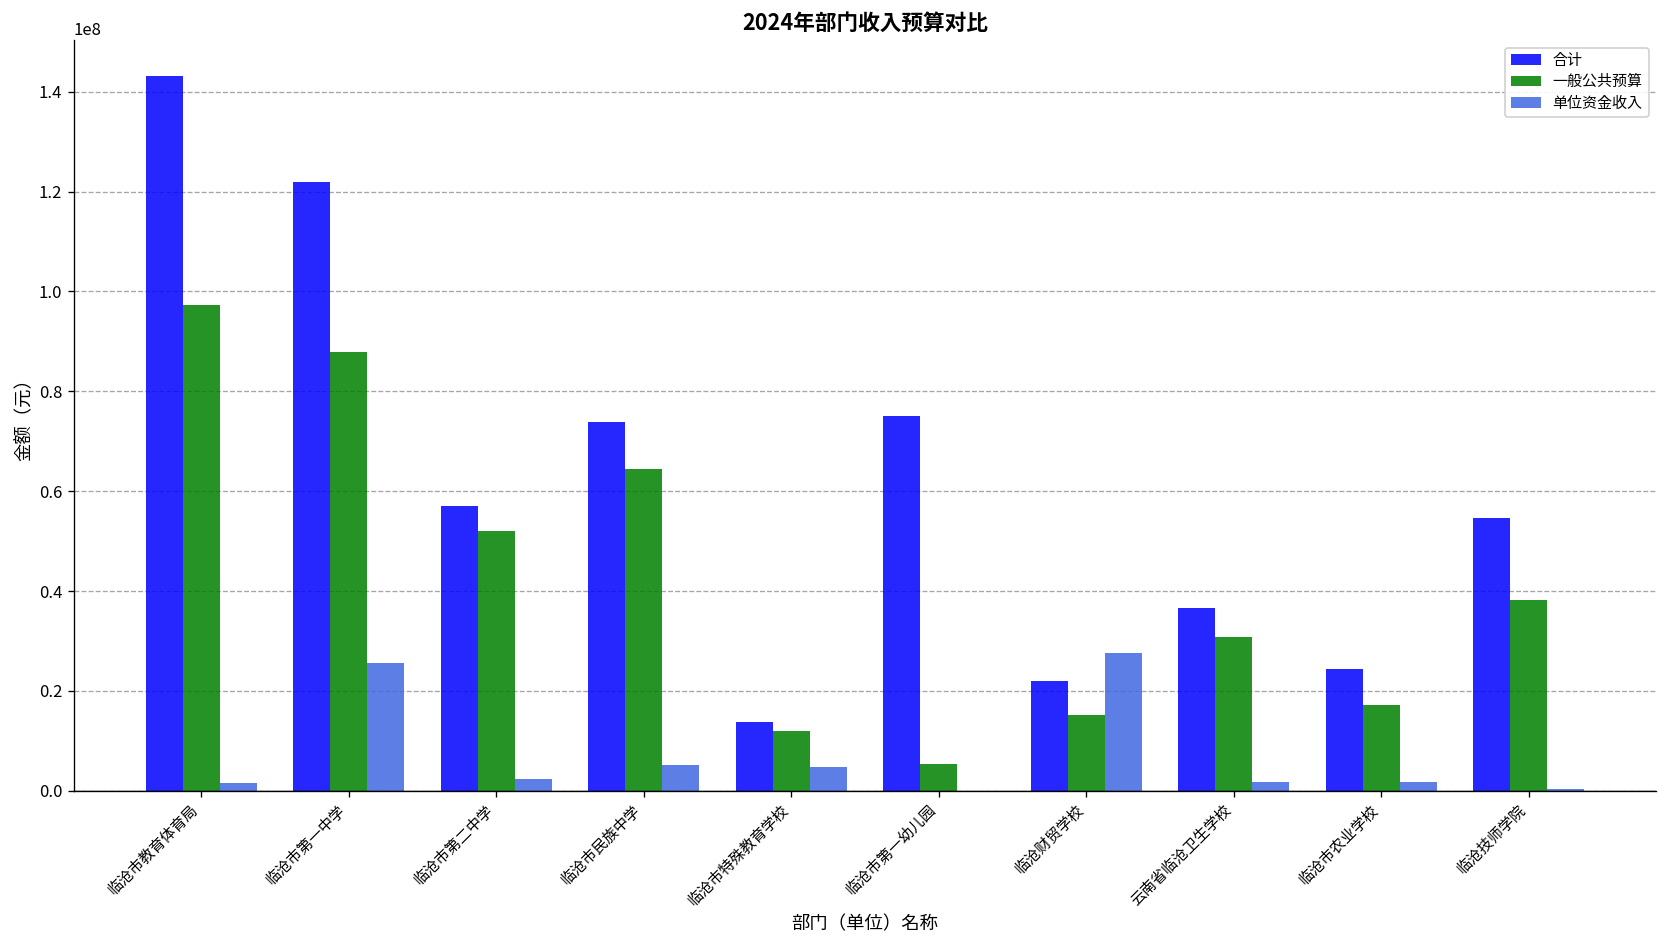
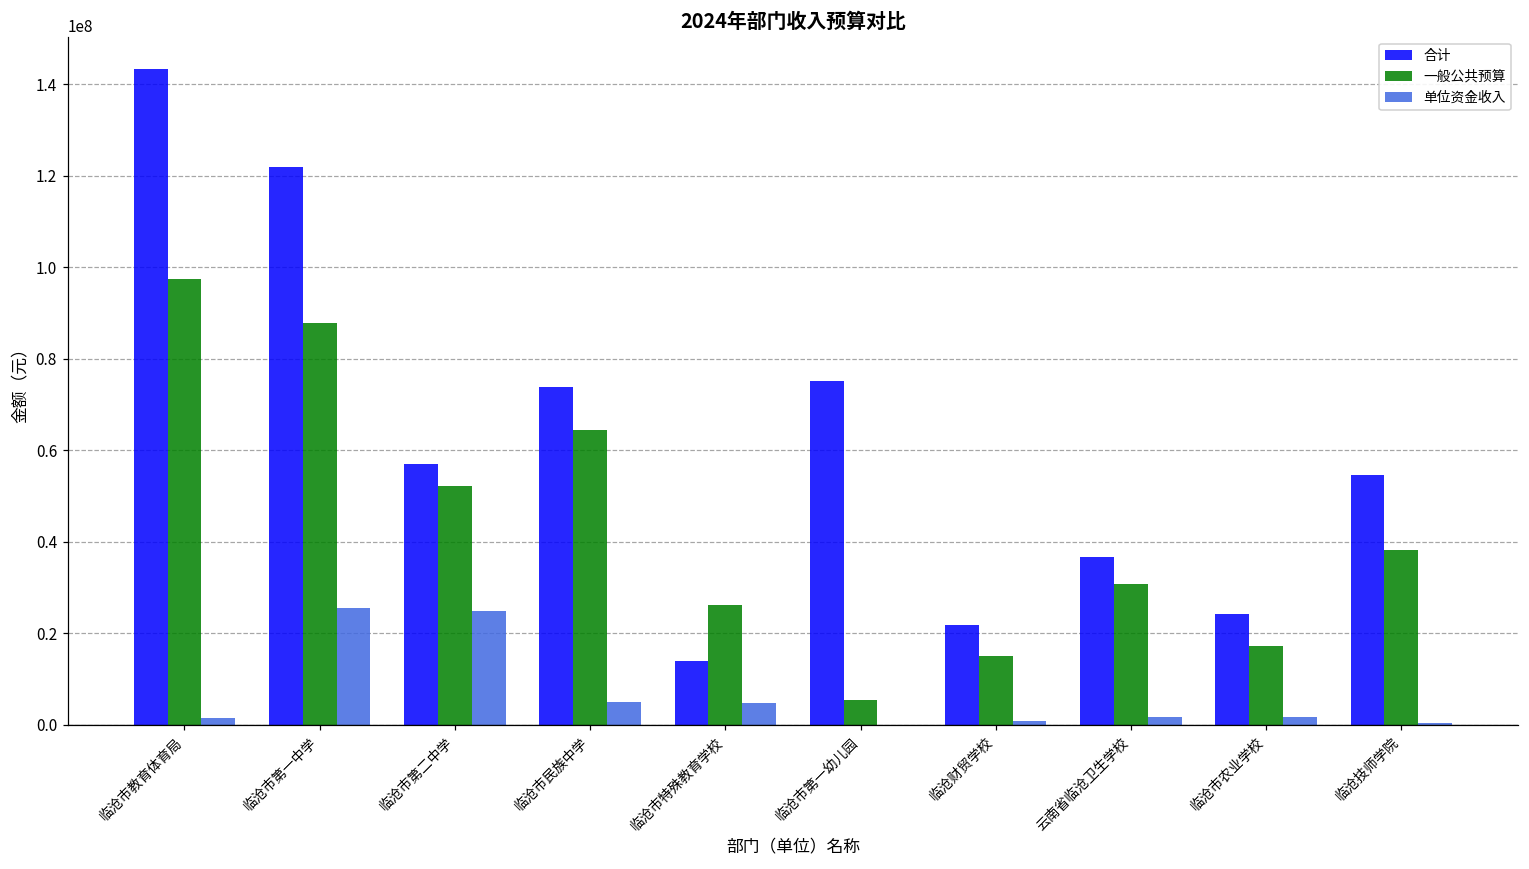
单位资金收入, 临沧市第二中学: 2000000 -> 25000000
一般公共预算, 临沧市特殊教育学校: 12000000 -> 26000000
单位资金收入, 临沧财贸学校: 28000000 -> 1000000
